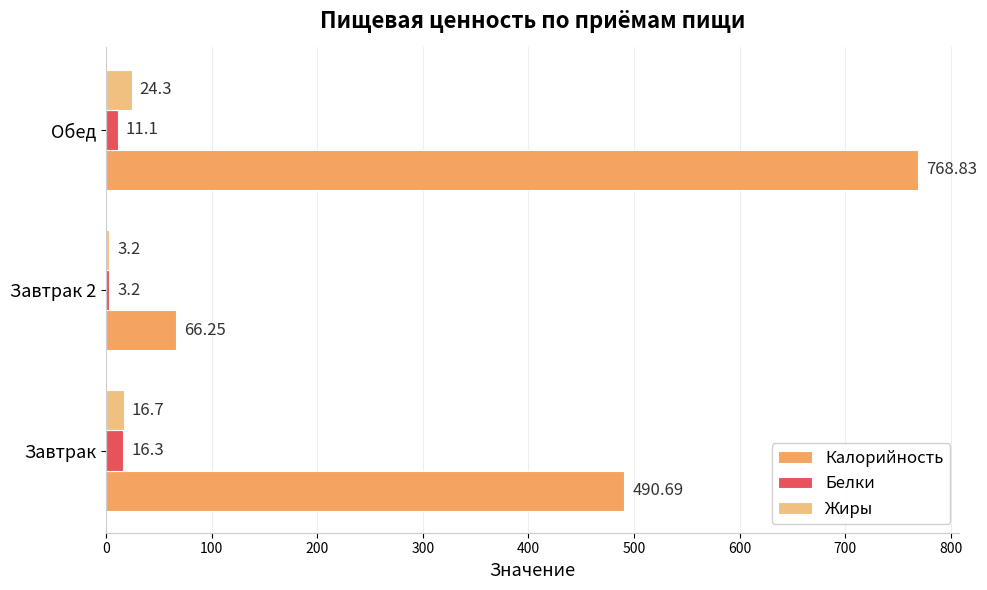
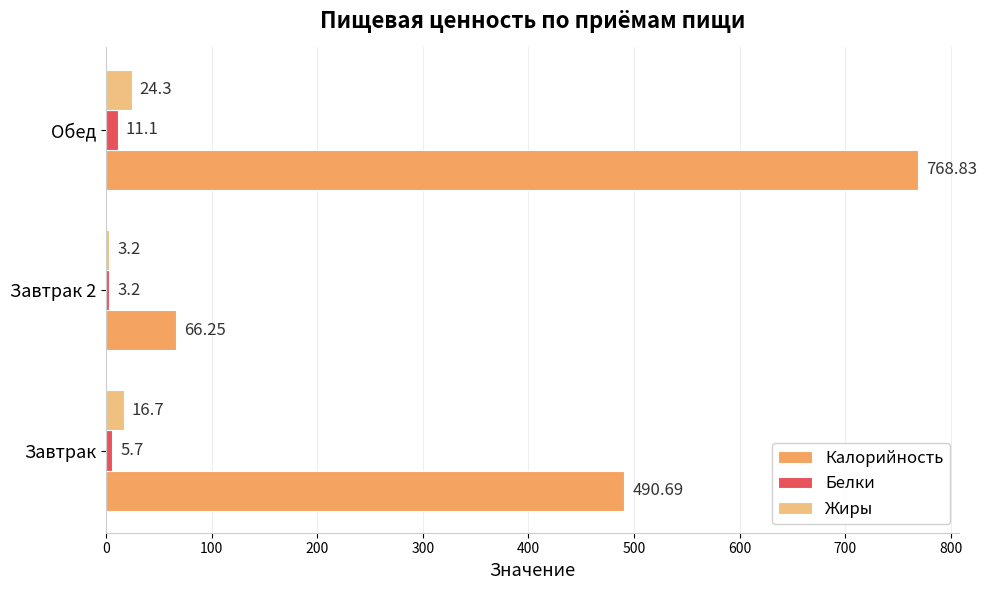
Белки, Завтрак: 16.3 -> 5.7
